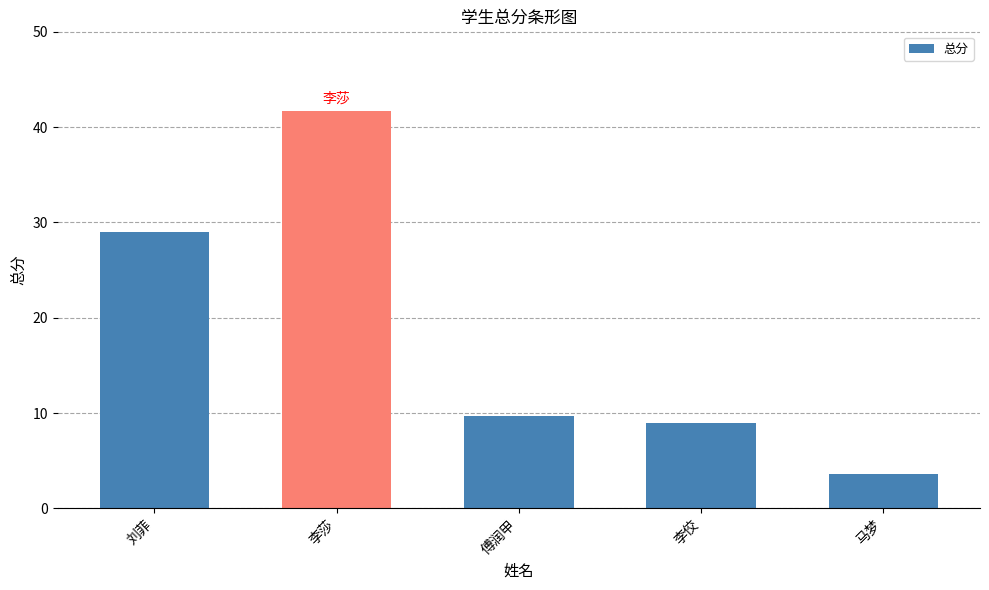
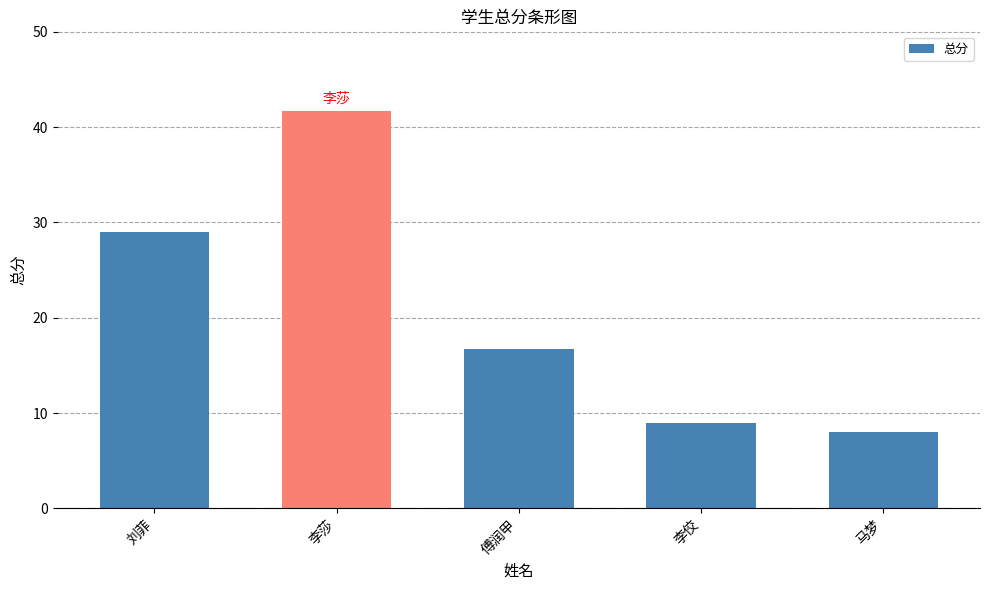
傅润甲: 10 -> 17
马梦: 4 -> 8
